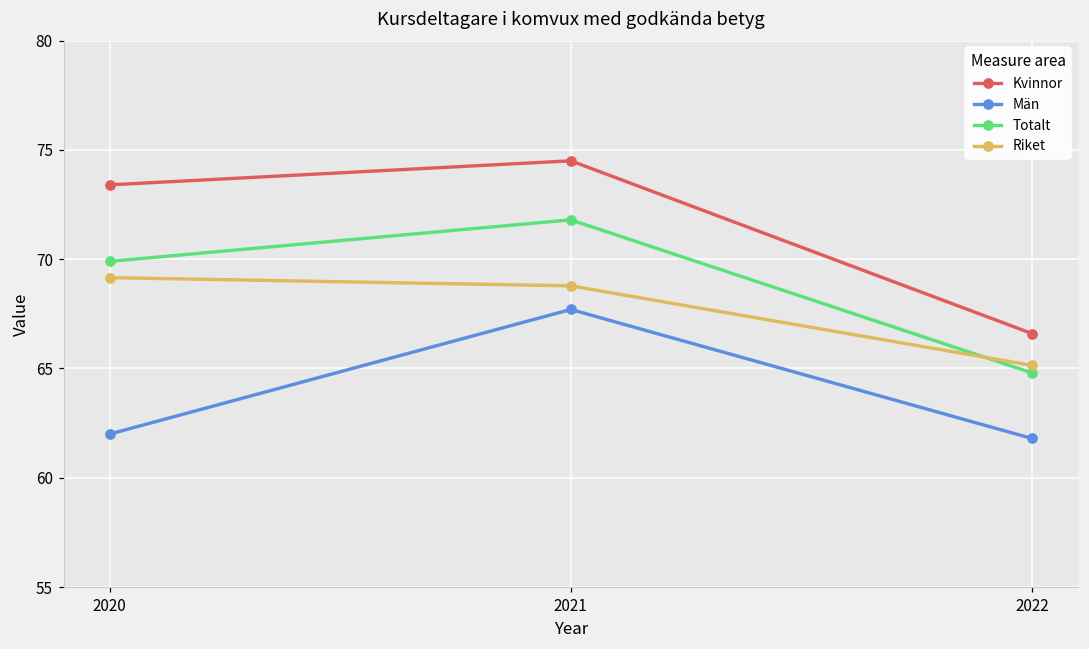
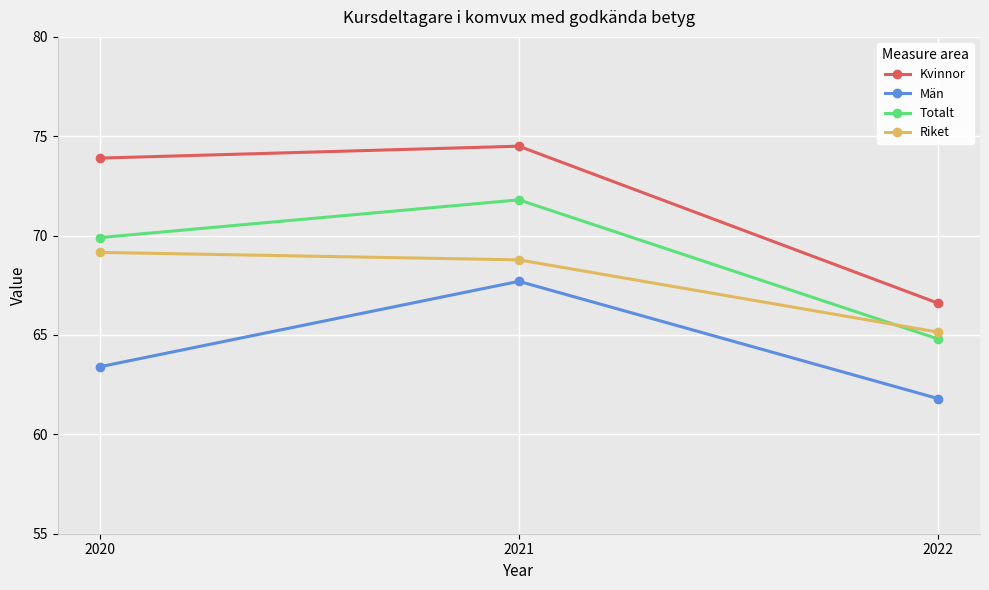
Kvinnor, 2020: 73.4 -> 73.9
Män, 2020: 62.0 -> 63.4
